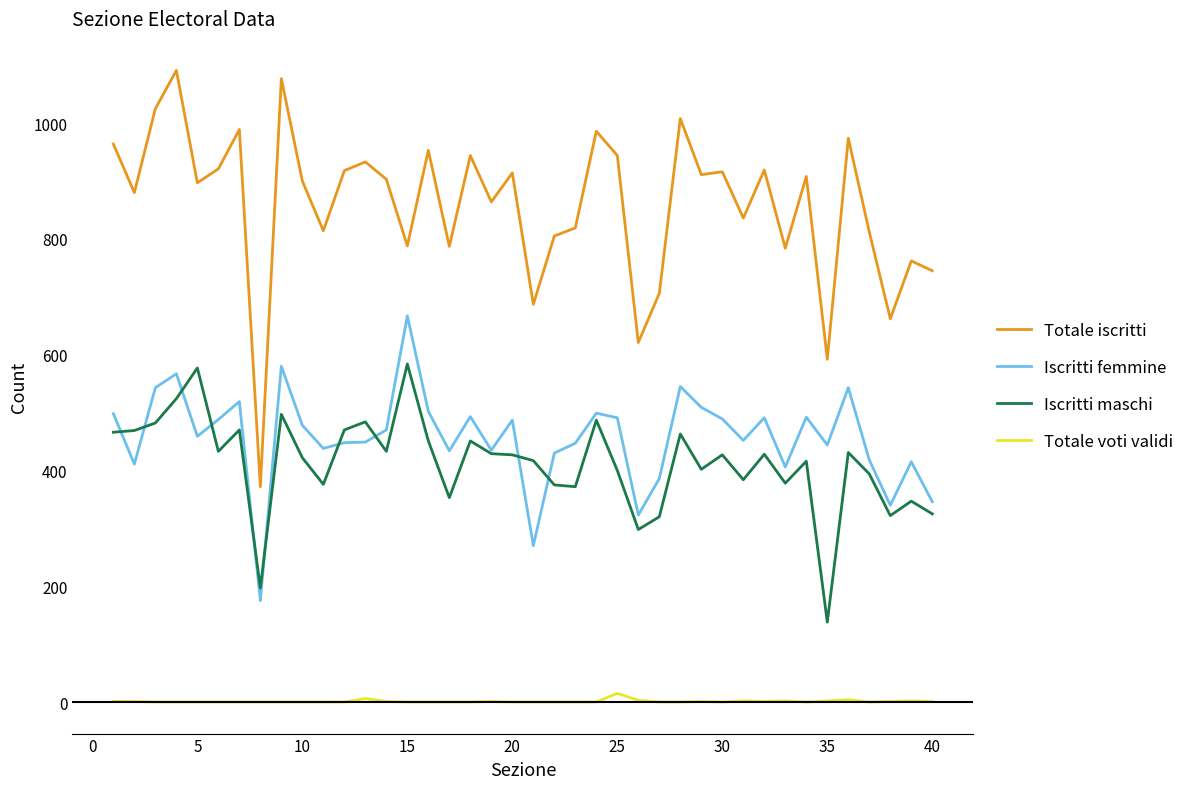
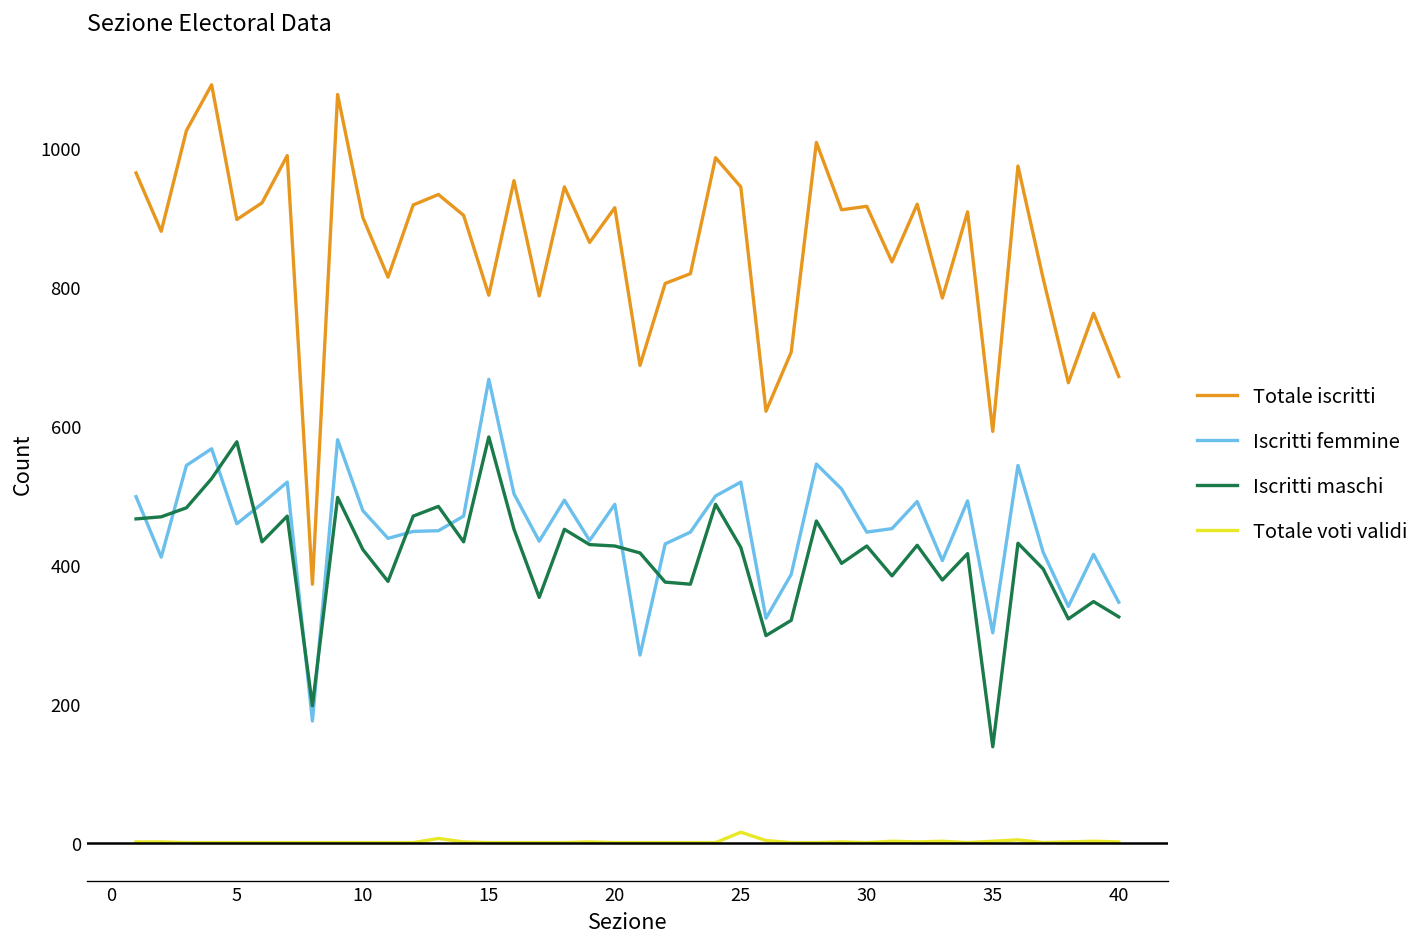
Iscritti femmine, 25: 490 -> 520
Iscritti maschi, 25: 400 -> 430
Iscritti femmine, 30: 490 -> 450
Iscritti femmine, 35: 440 -> 300
Totale iscritti, 40: 750 -> 670
